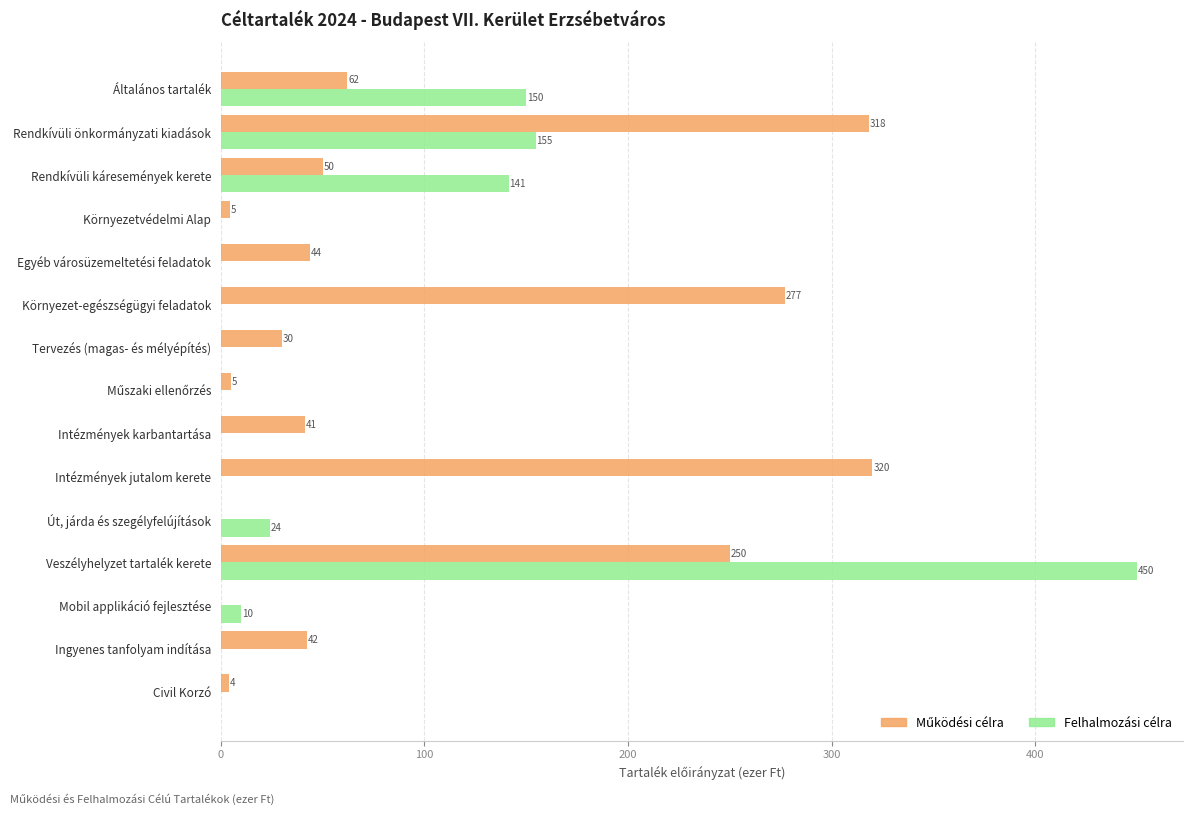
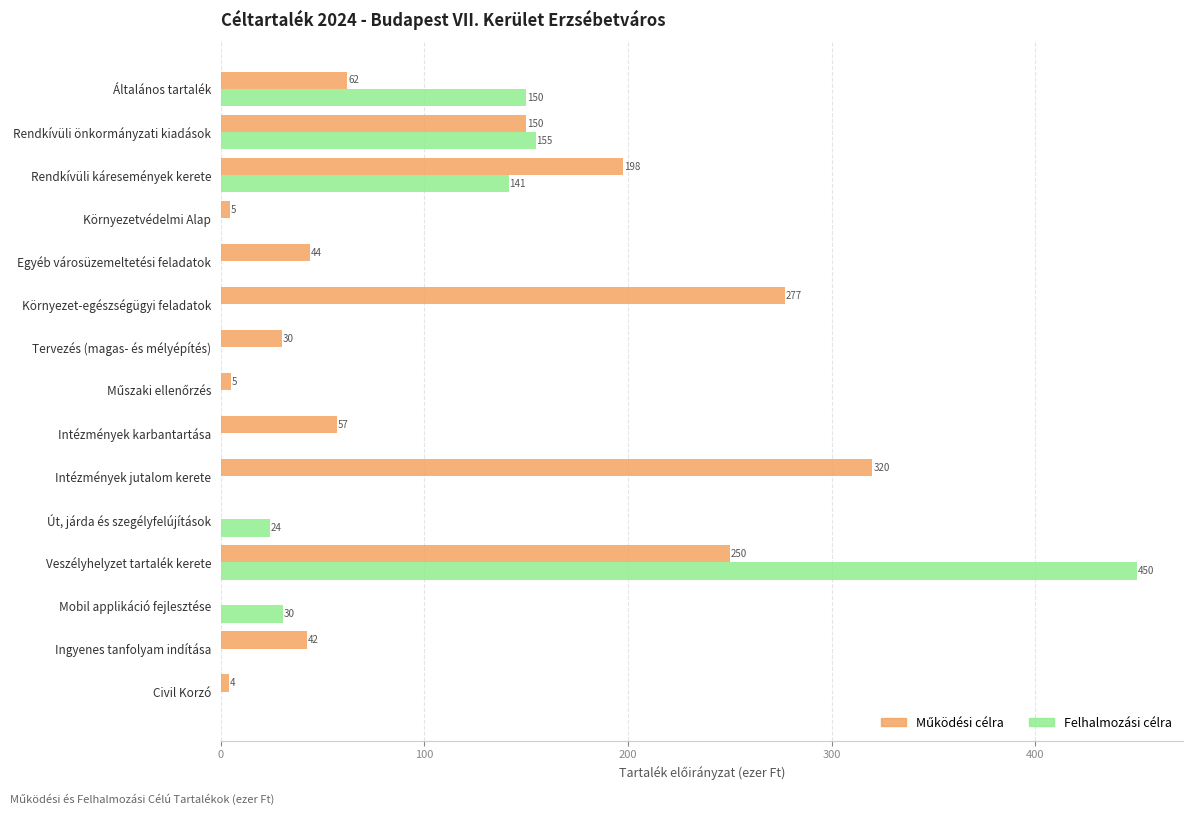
Működési célra, Rendkívüli önkormányzati kiadások: 318 -> 150
Működési célra, Rendkívüli káresemények kerete: 50 -> 198
Működési célra, Intézmények karbantartása: 41 -> 57
Felhalmozási célra, Mobil applikáció fejlesztése: 10 -> 30
